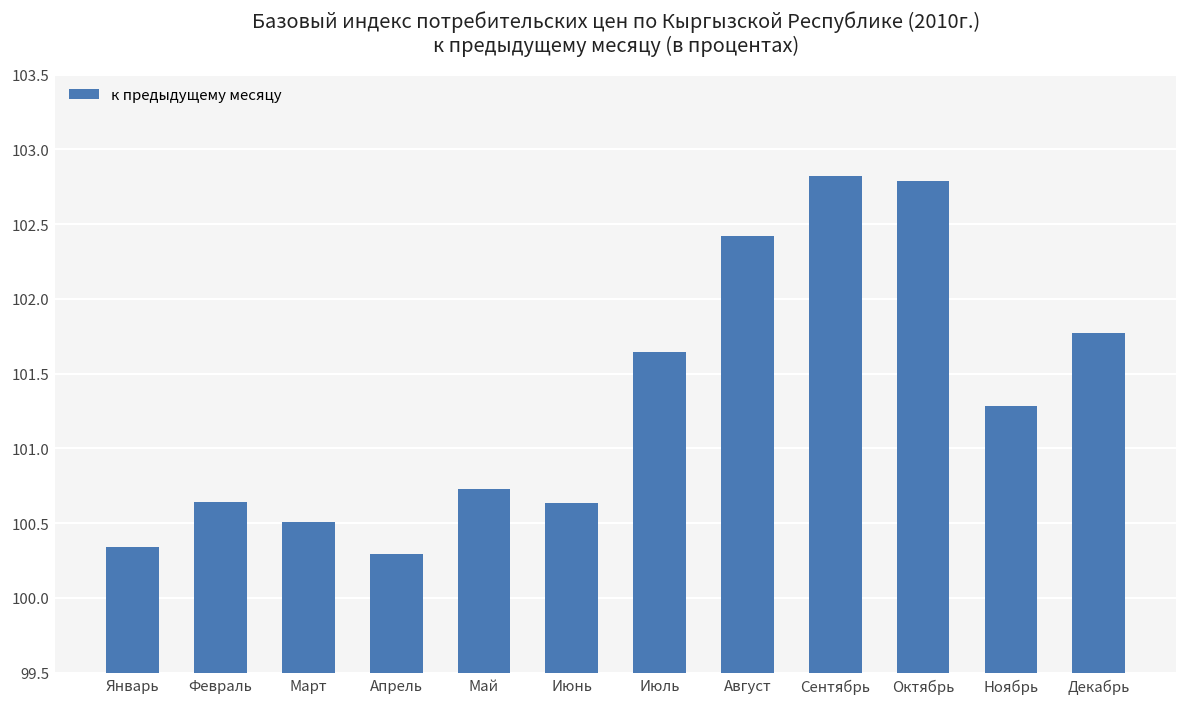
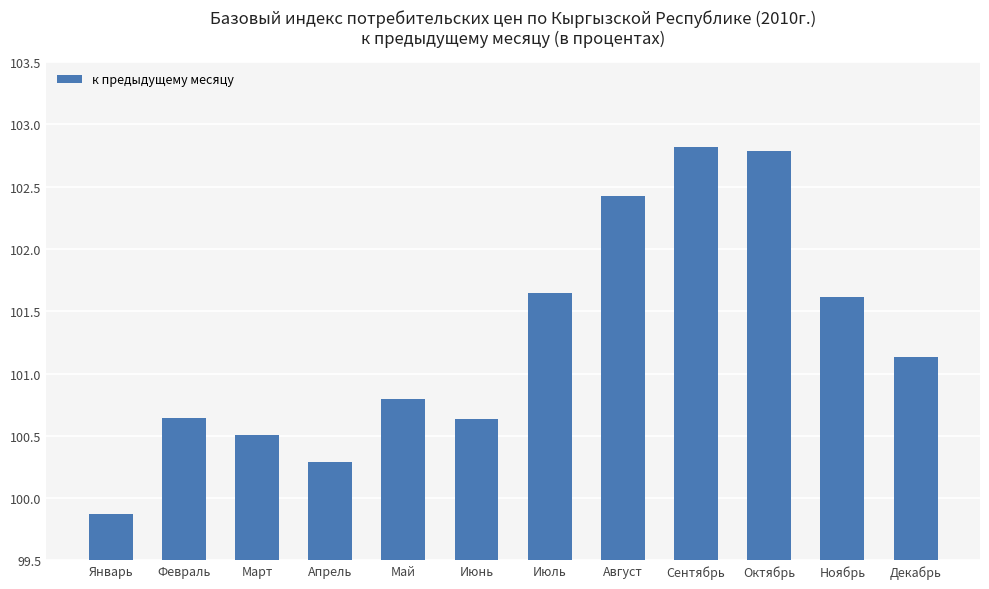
Январь: 100.34 -> 99.87
Май: 100.73 -> 100.80
Ноябрь: 101.29 -> 101.61
Декабрь: 101.77 -> 101.14
